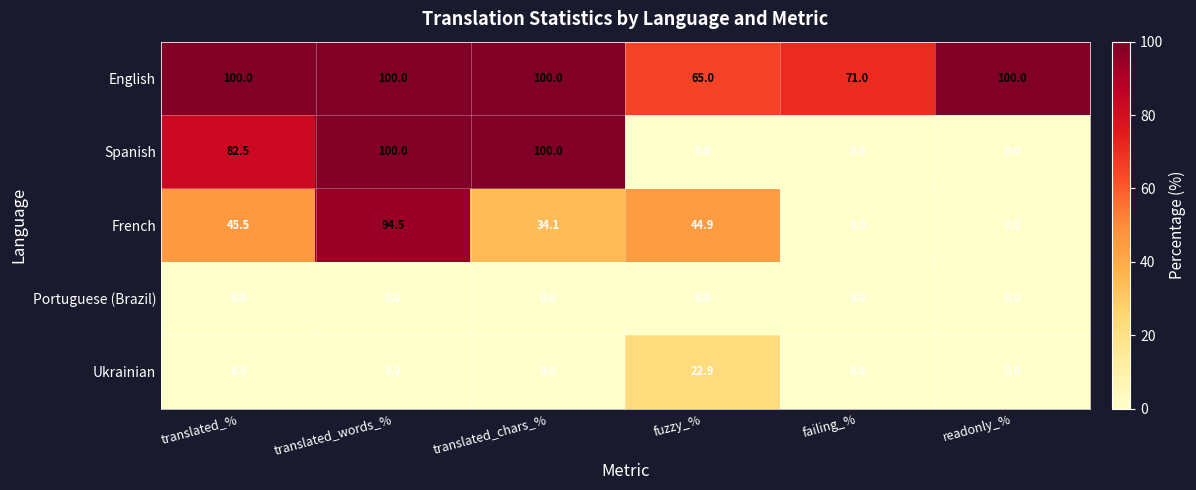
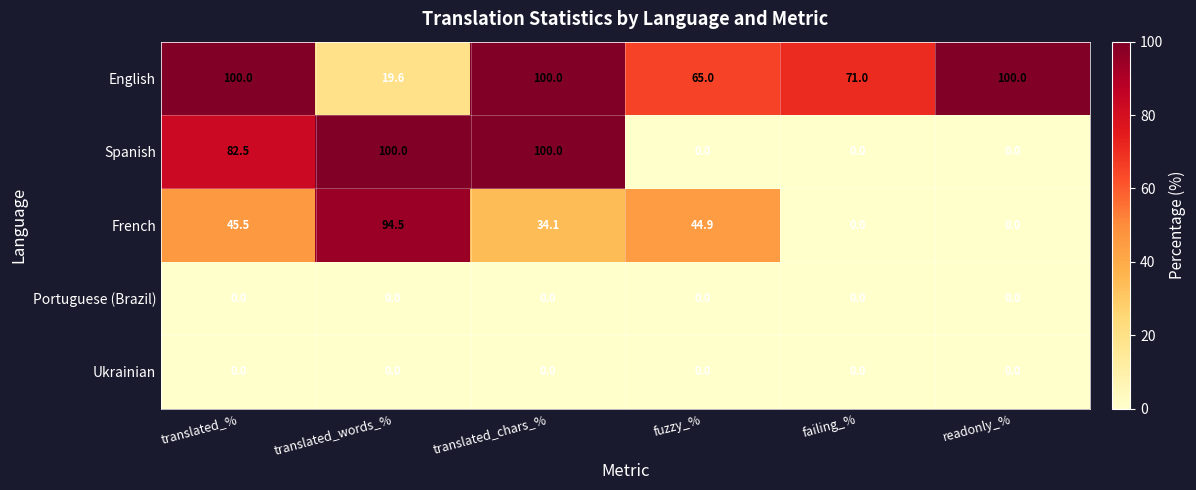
English, translated_words_%: 100.0 -> 19.6
Ukrainian, fuzzy_%: 22.9 -> 0.0
